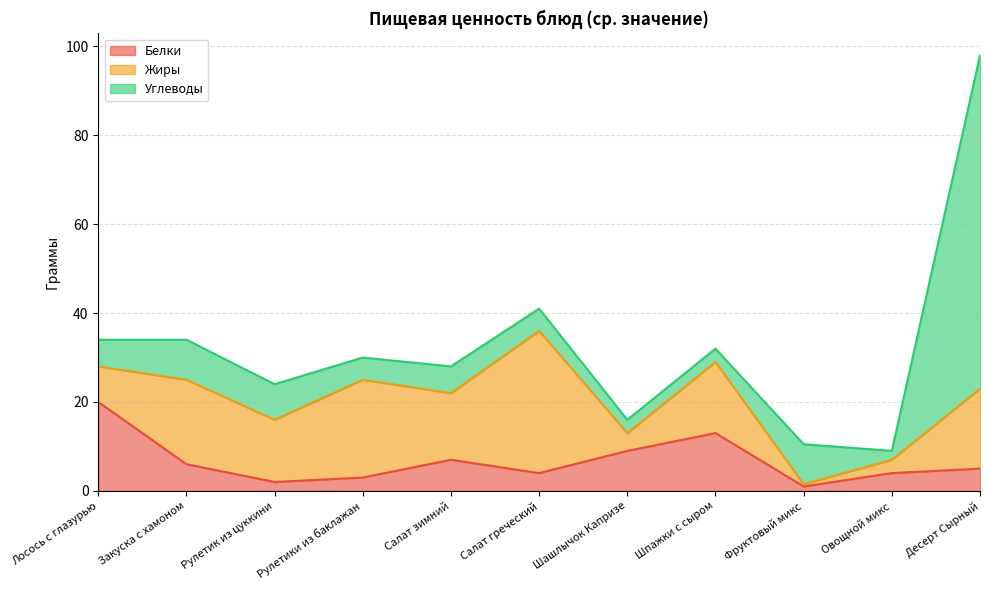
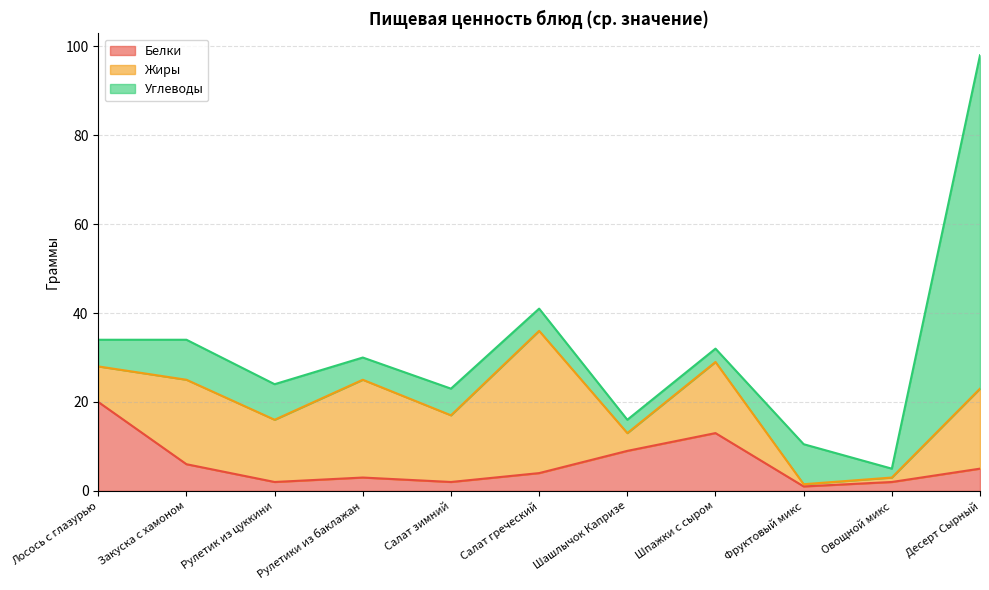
Белки, Салат зимний: 7 -> 2
Белки, Овощной микс: 4 -> 2
Жиры, Овощной микс: 3 -> 1
